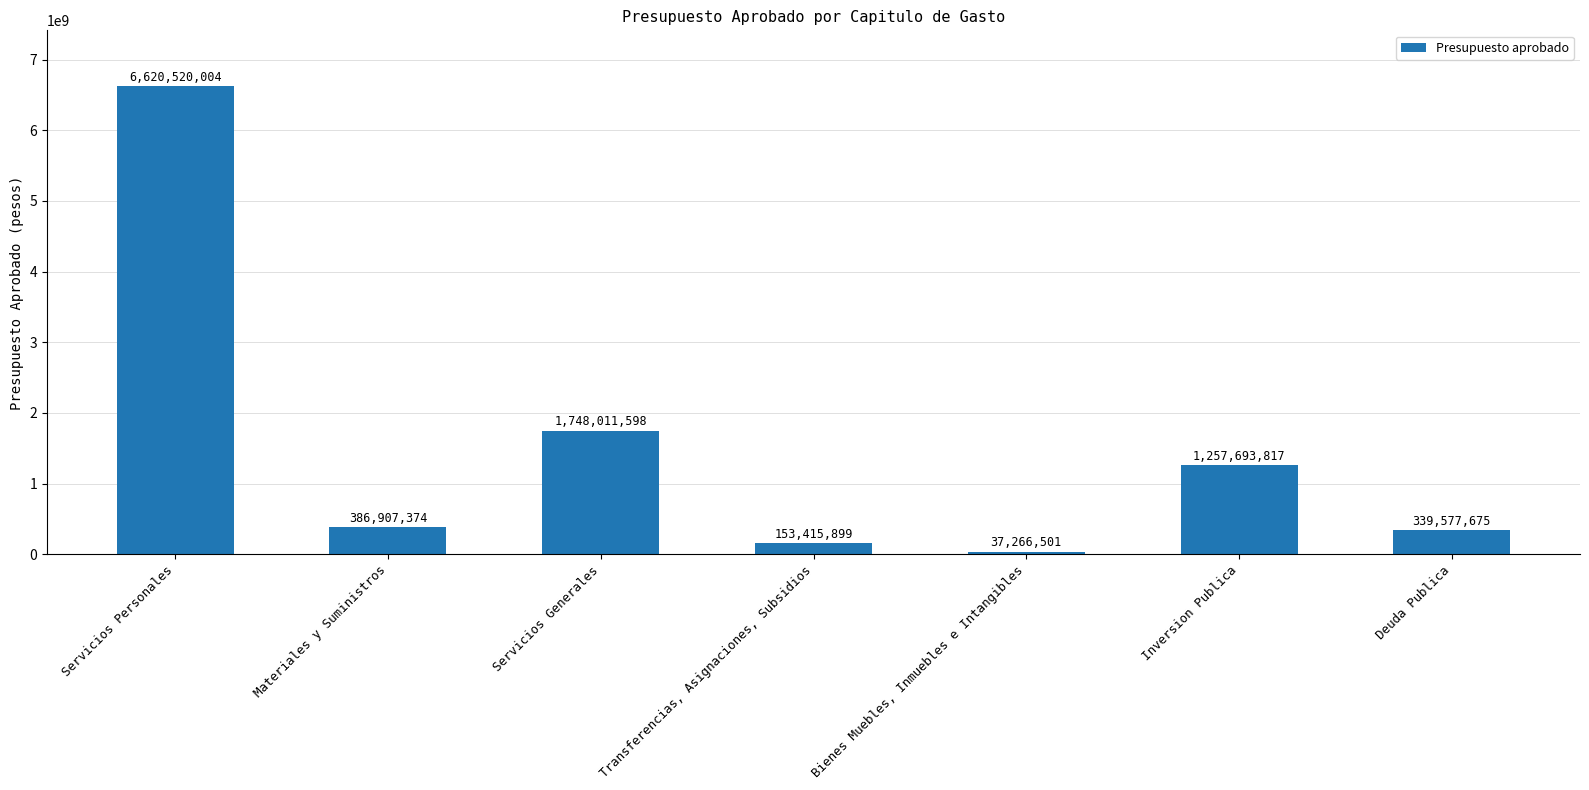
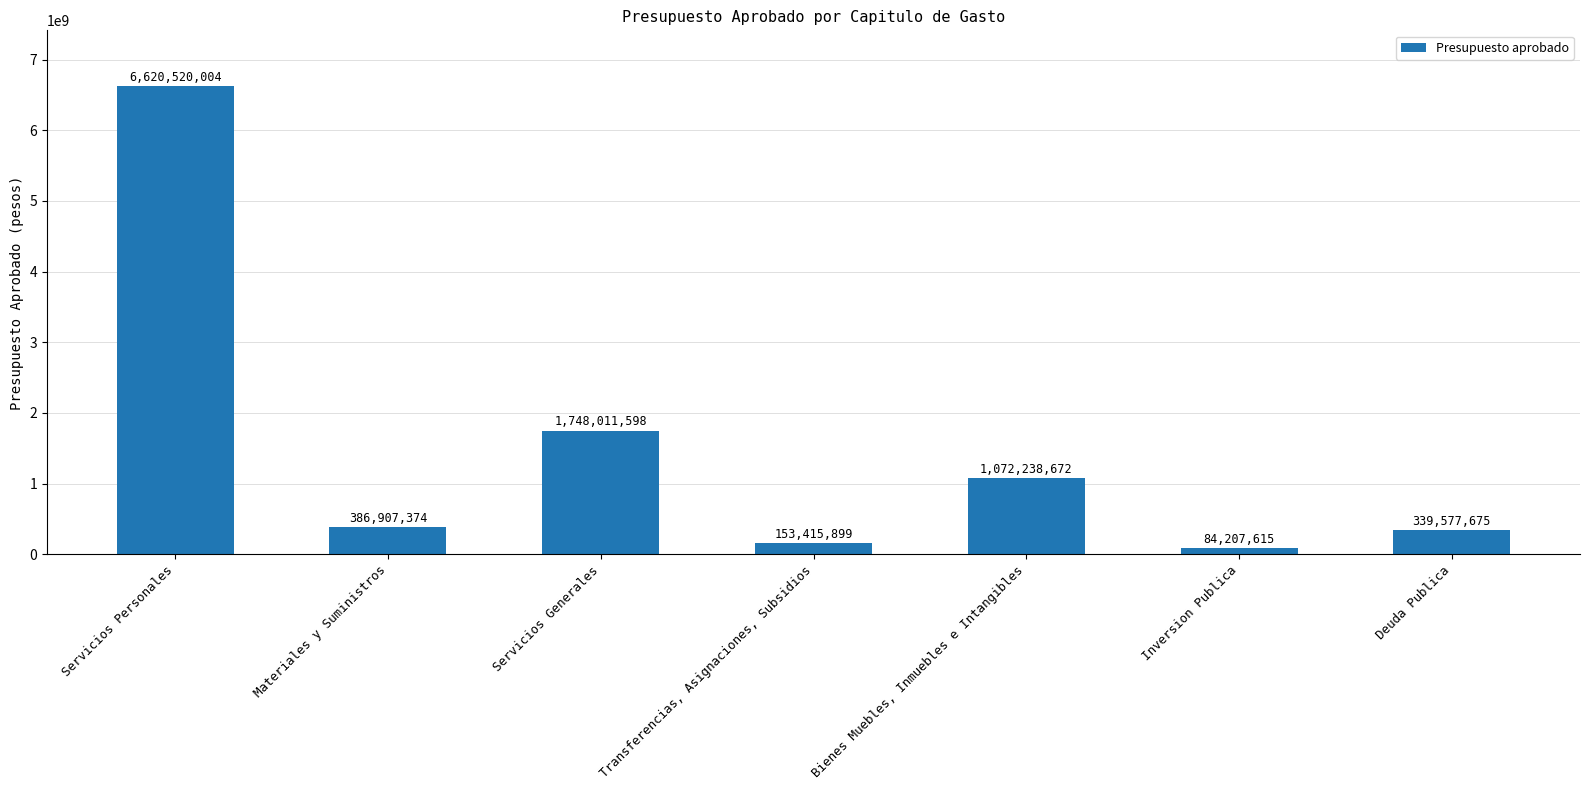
Bienes Muebles, Inmuebles e Intangibles: 37,266,501 -> 1,072,238,672
Inversion Publica: 1,257,693,817 -> 84,207,615
